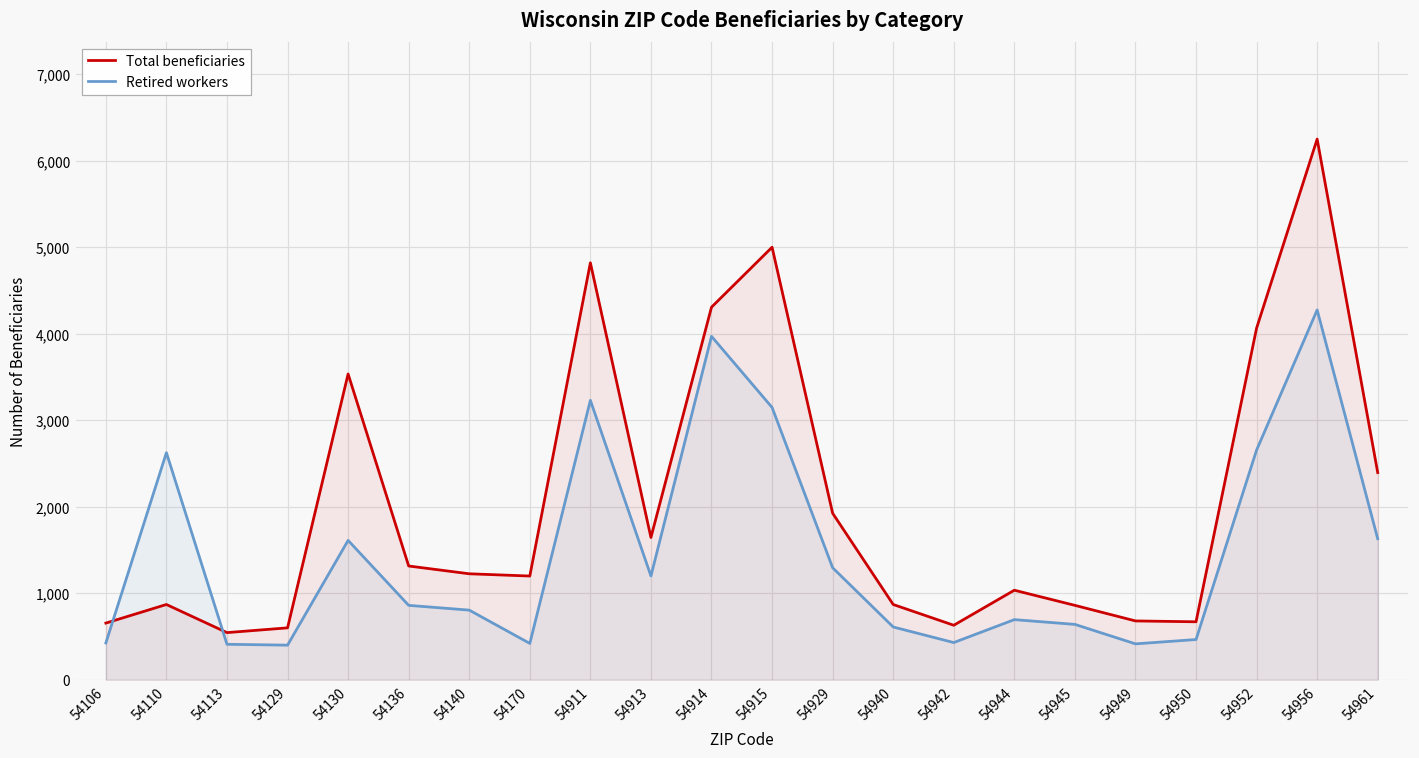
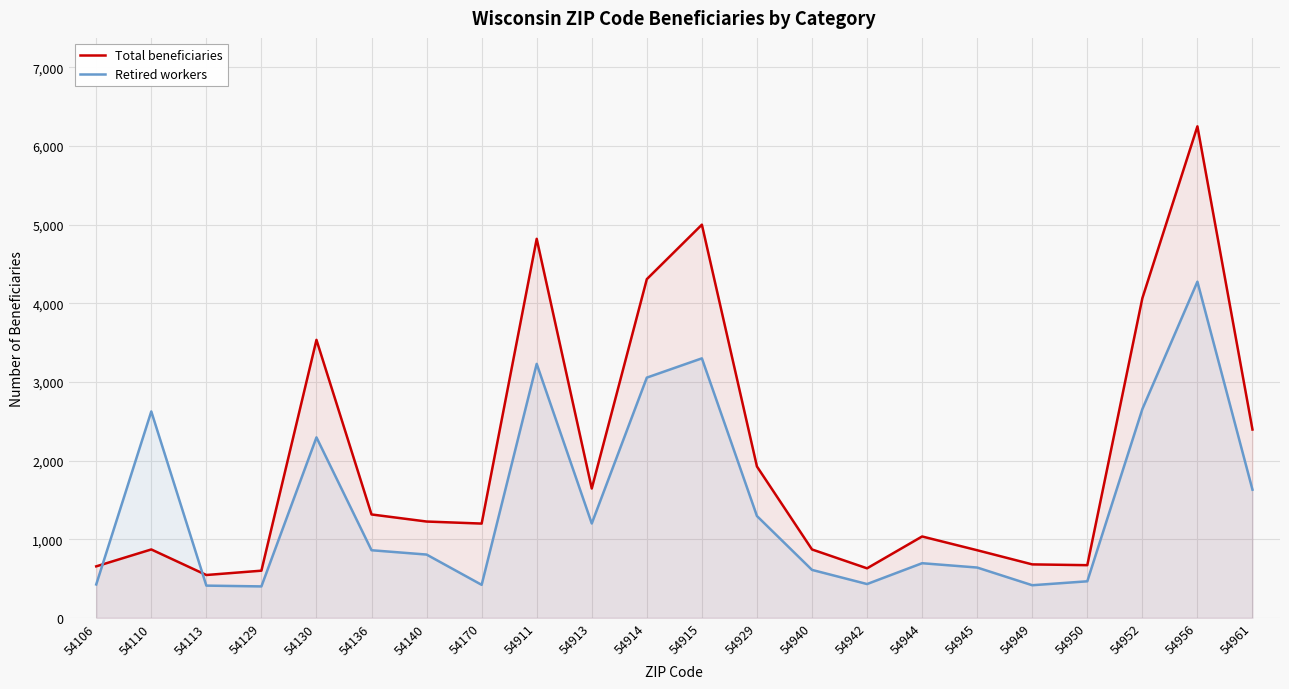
Retired workers, 54130: 1,600 -> 2,300
Retired workers, 54914: 4,000 -> 3,100
Retired workers, 54915: 3,100 -> 3,300
